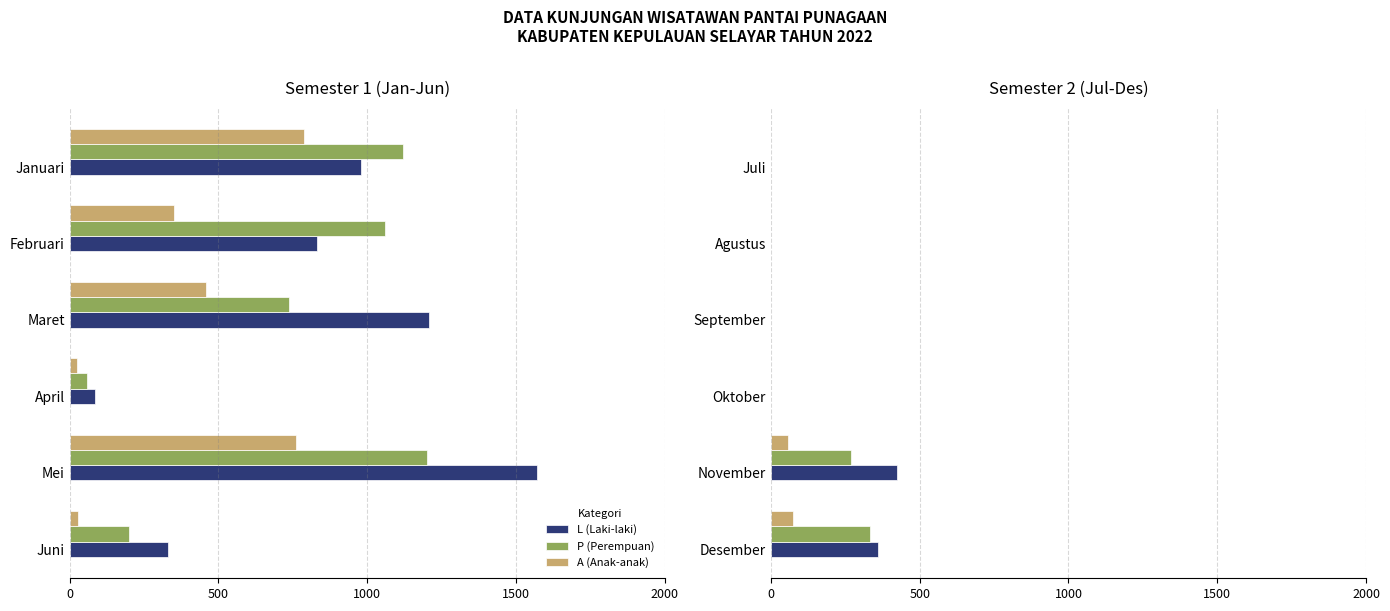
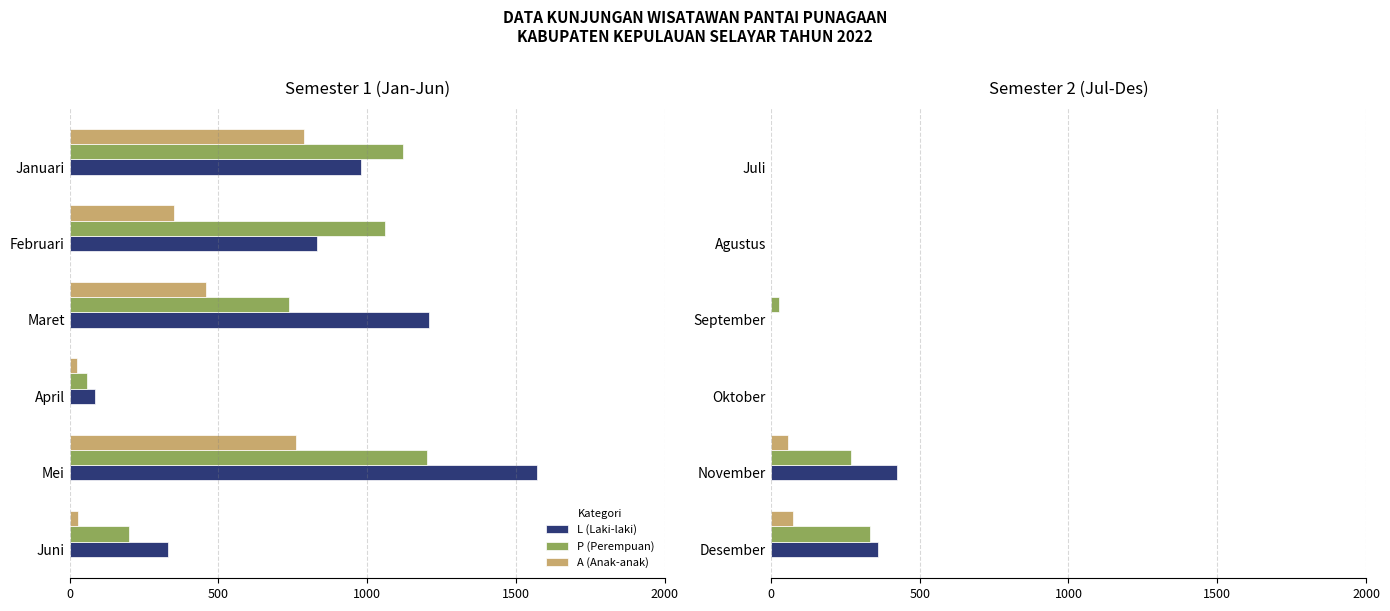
Semester 2 (Jul-Des), P (Perempuan), September: 0 -> 30
